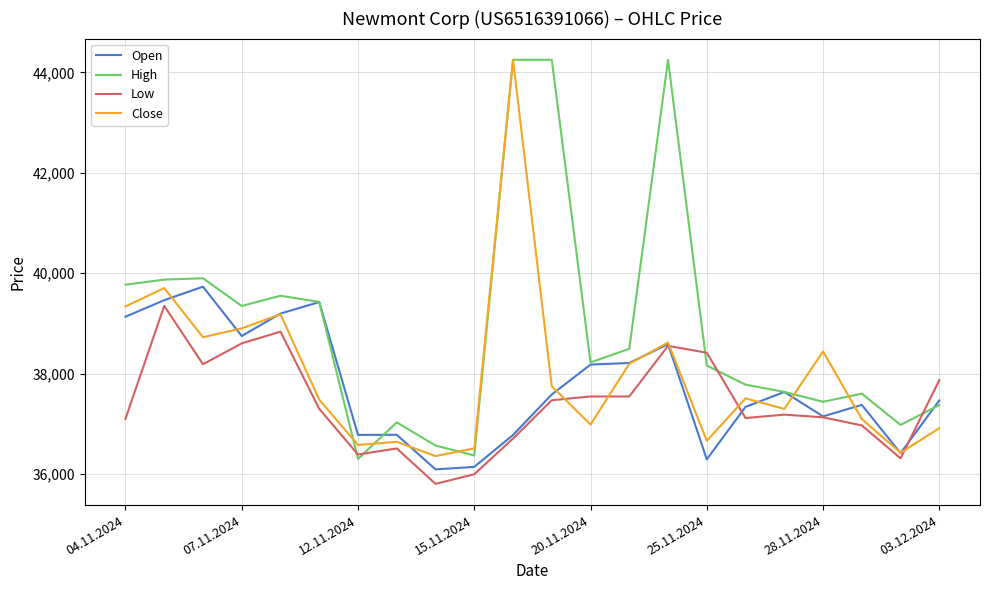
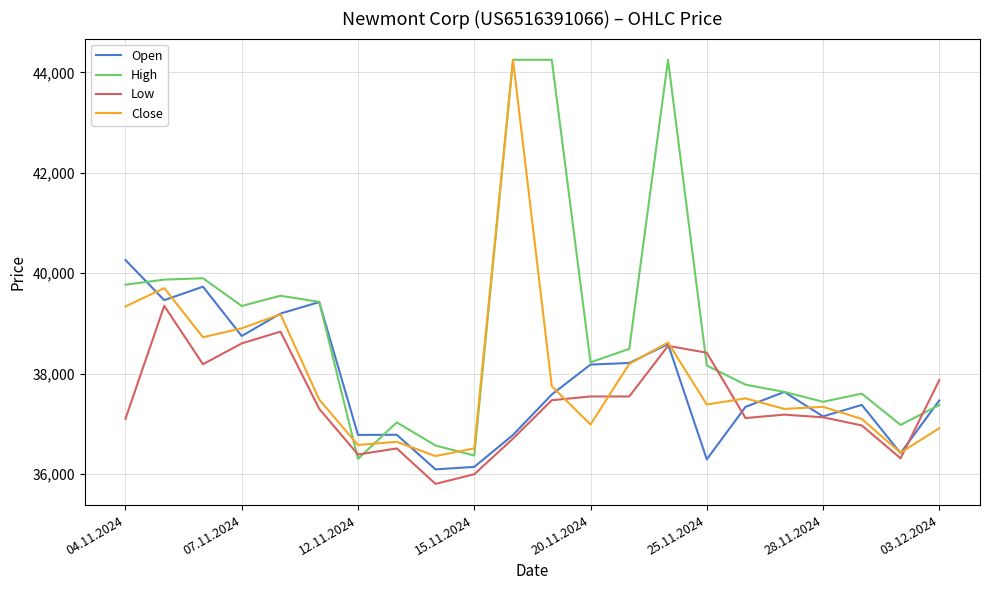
Open, 04.11.2024: 39,100 -> 40,300
Close, 25.11.2024: 36,700 -> 37,400
Close, 28.11.2024: 38,400 -> 37,300
